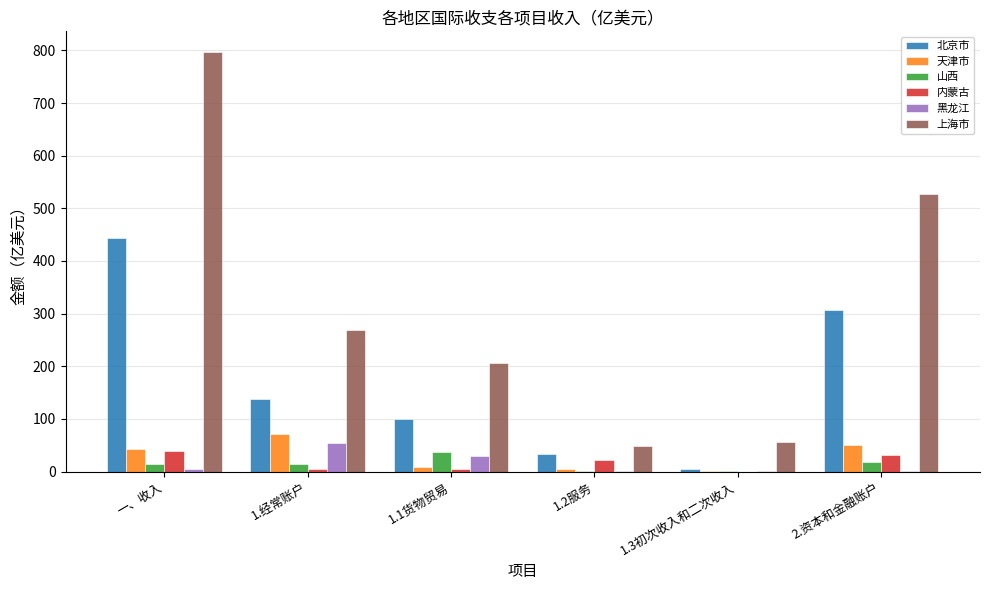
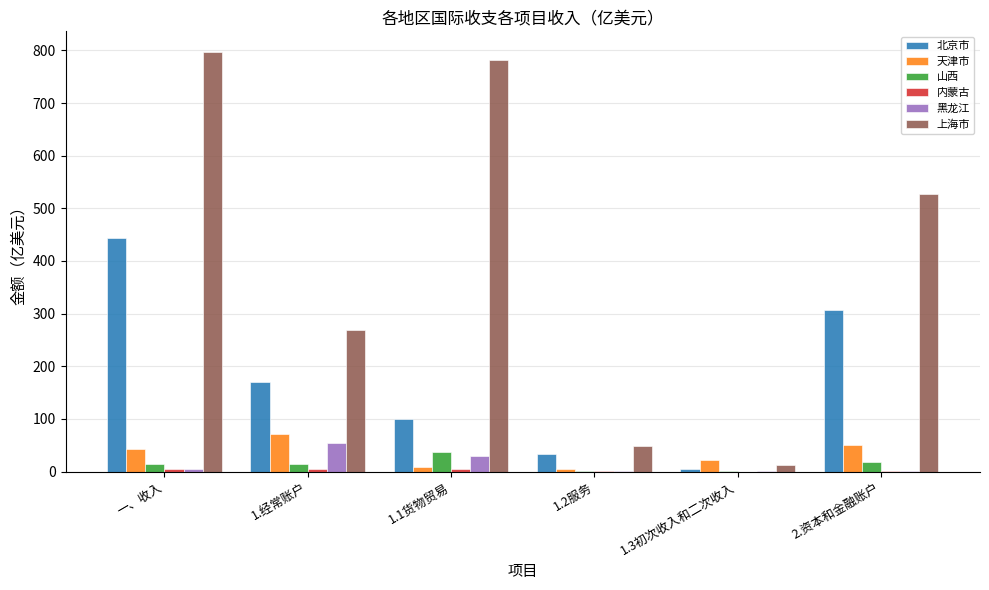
内蒙古, 一、收入: 40 -> 0
北京市, 1.经常账户: 140 -> 170
上海市, 1.1货物贸易: 210 -> 780
内蒙古, 1.2服务: 20 -> 0
天津市, 1.3初次收入和二次收入: 0 -> 20
上海市, 1.3初次收入和二次收入: 60 -> 10
内蒙古, 2.资本和金融账户: 30 -> 0
